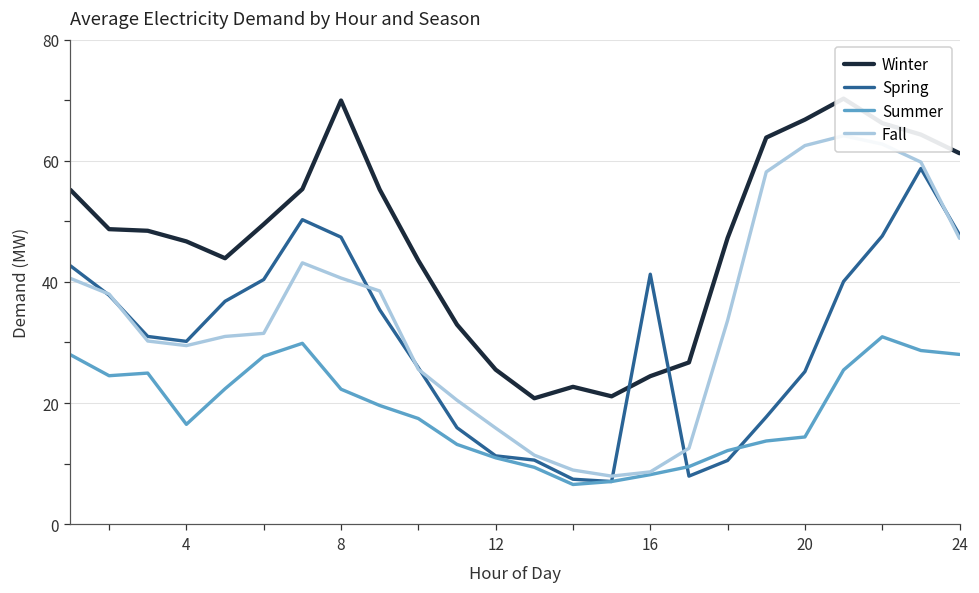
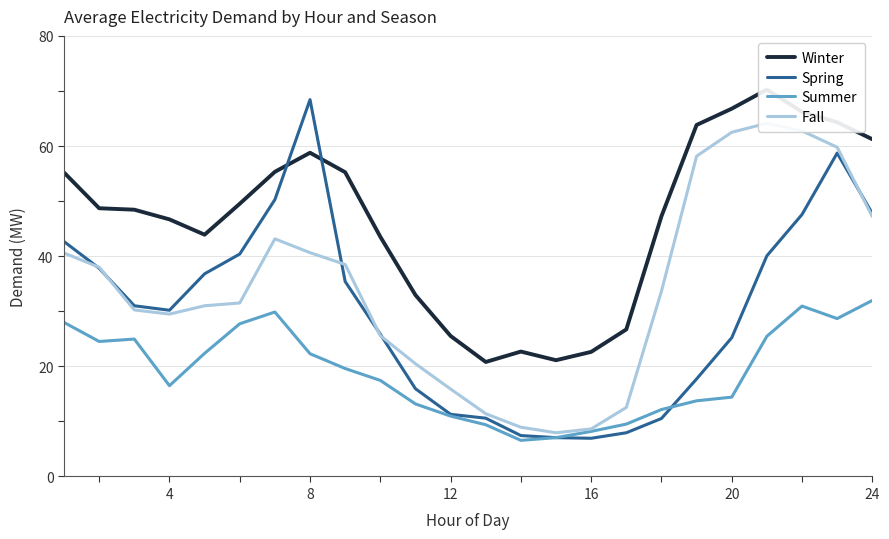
Winter, 8: 70 -> 59
Spring, 8: 47 -> 68
Winter, 16: 24 -> 23
Spring, 16: 41 -> 7
Summer, 24: 28 -> 32
